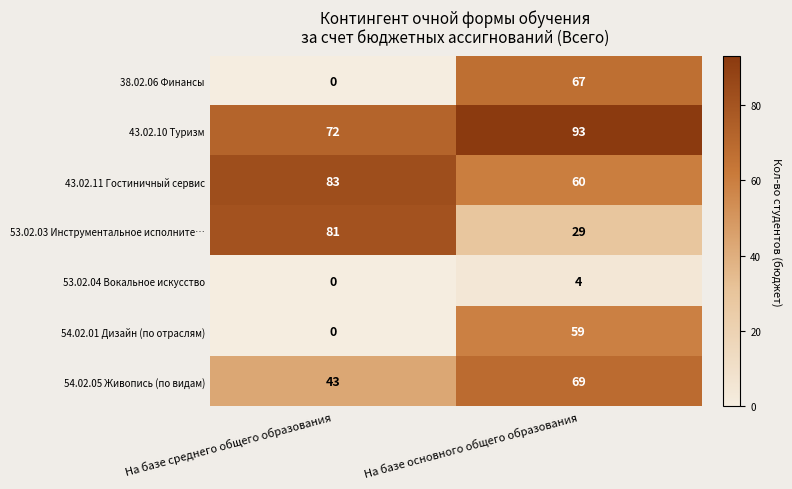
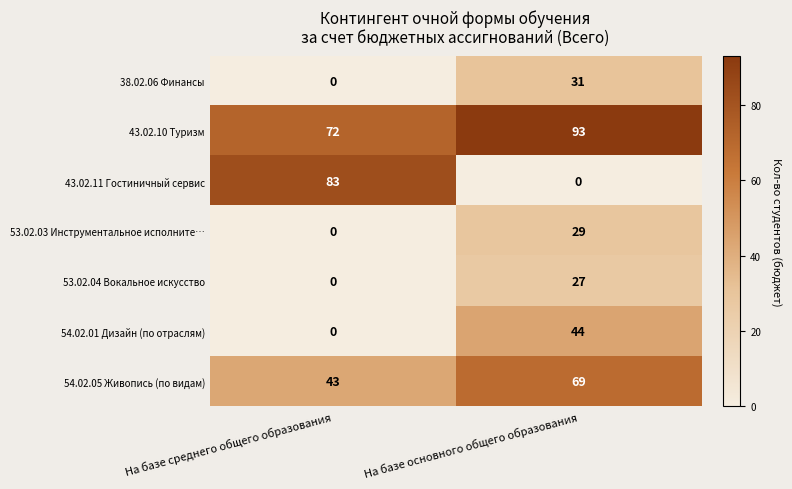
38.02.06 Финансы, На базе основного общего образования: 67 -> 31
43.02.11 Гостиничный сервис, На базе основного общего образования: 60 -> 0
53.02.03 Инструментальное исполните…, На базе среднего общего образования: 81 -> 0
53.02.04 Вокальное искусство, На базе основного общего образования: 4 -> 27
54.02.01 Дизайн (по отраслям), На базе основного общего образования: 59 -> 44
